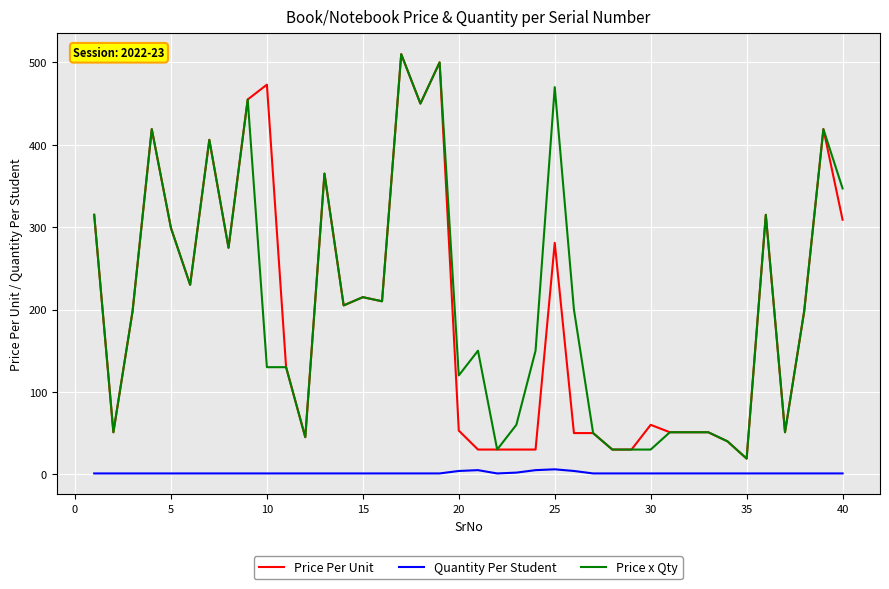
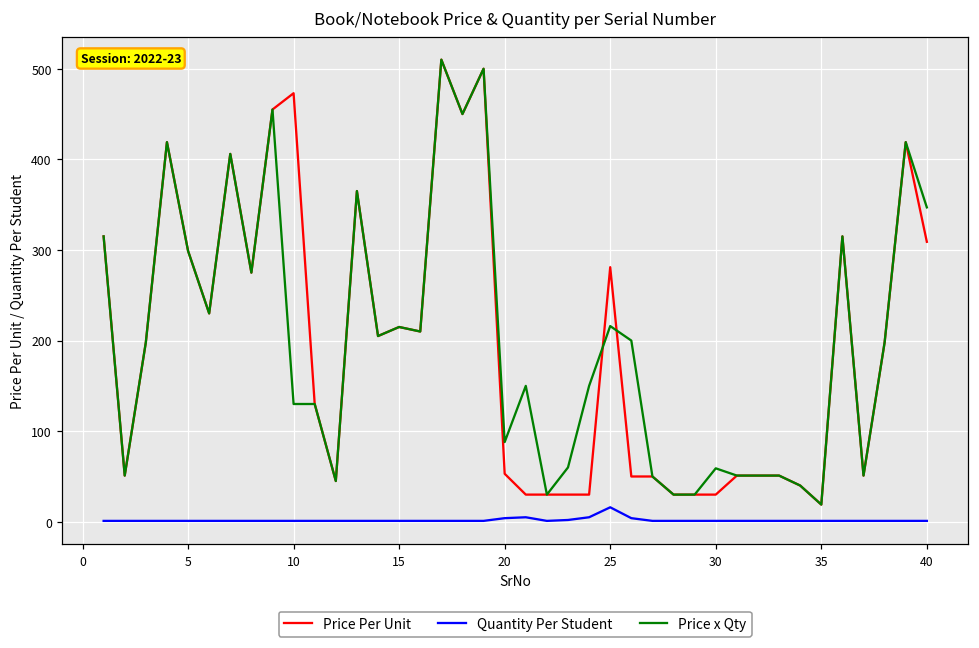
Price x Qty, 20: 120 -> 90
Quantity Per Student, 25: 10 -> 20
Price x Qty, 25: 470 -> 220
Price Per Unit, 30: 60 -> 30
Price x Qty, 30: 30 -> 60
